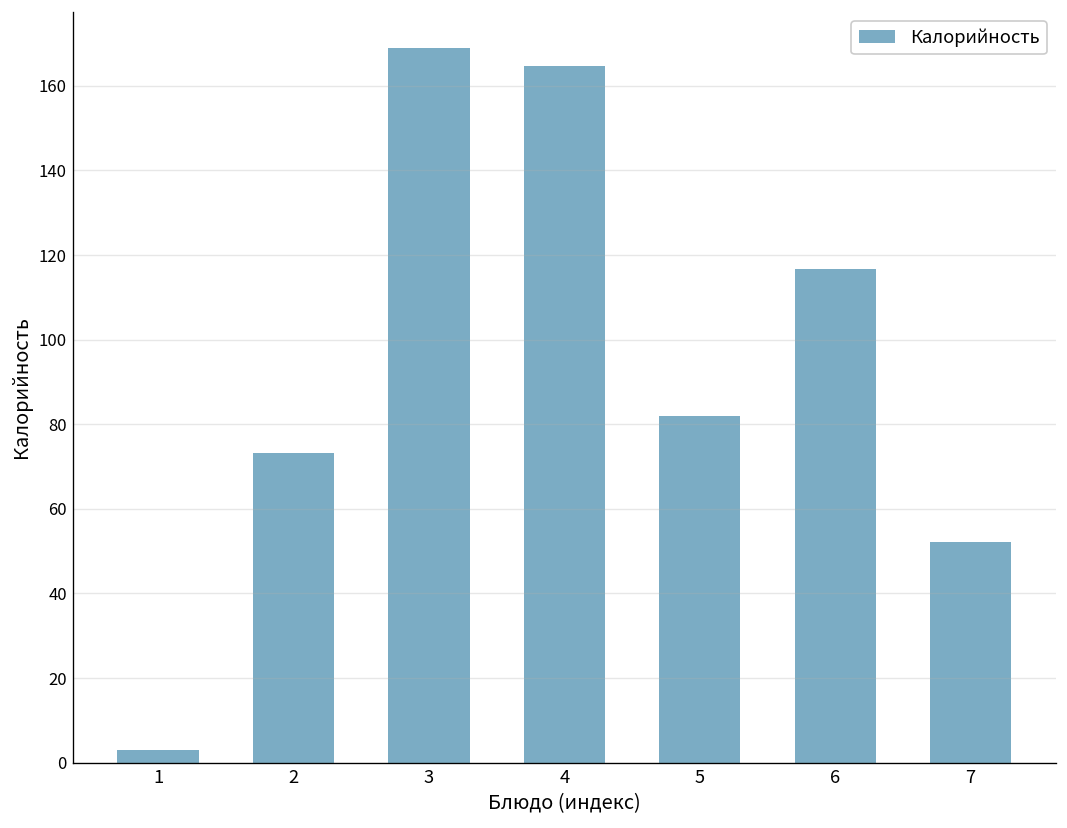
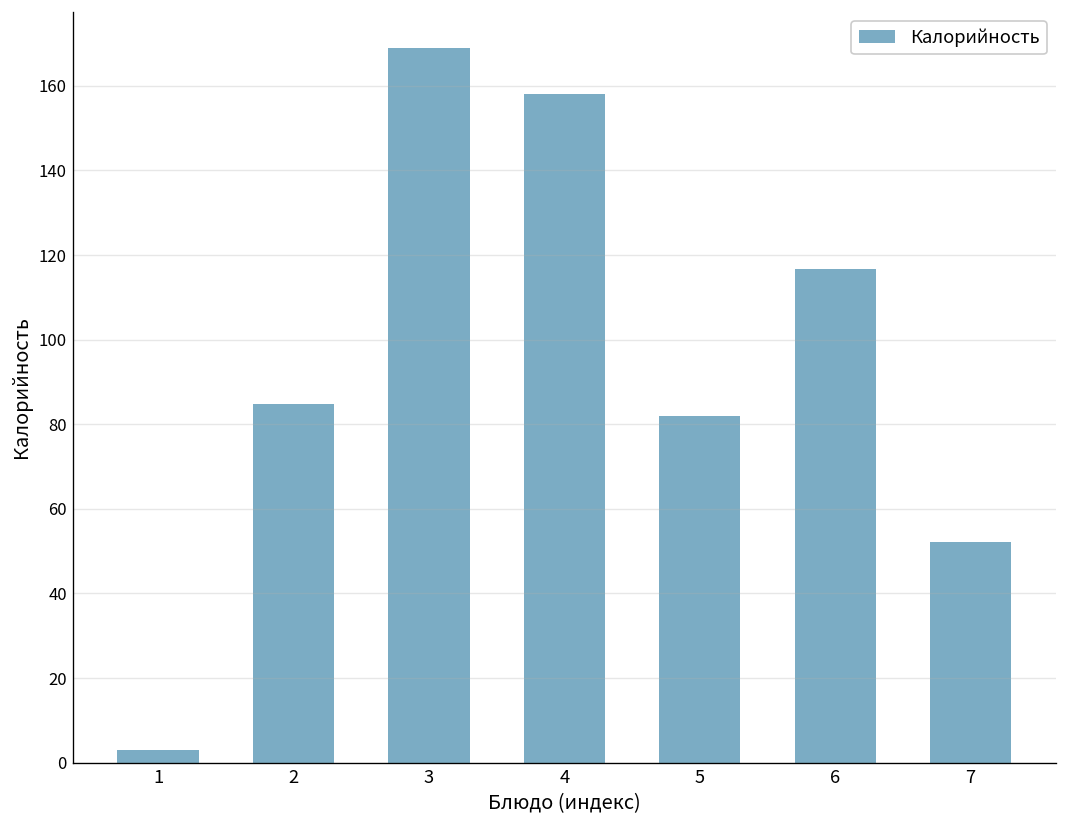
2: 73 -> 85
4: 165 -> 158
